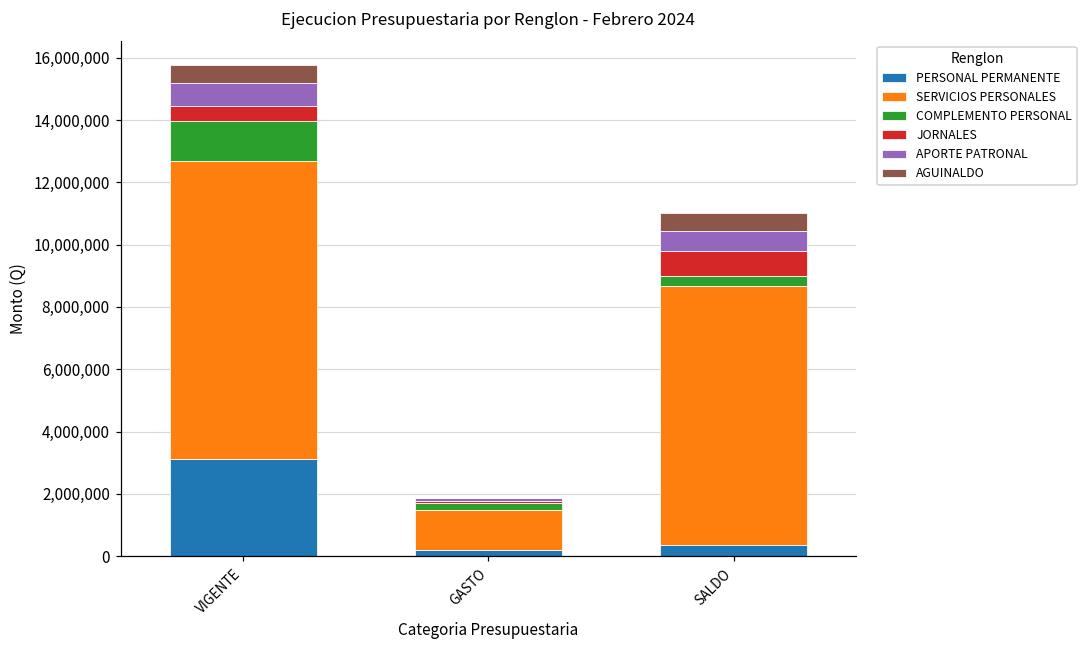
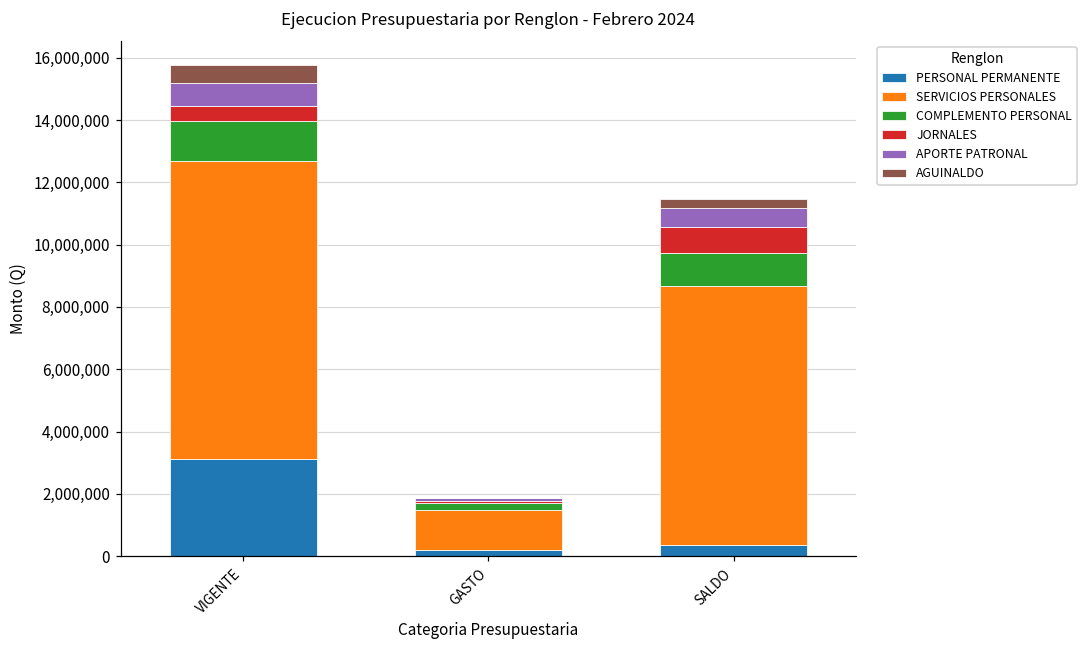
COMPLEMENTO PERSONAL, SALDO: 300,000 -> 1,100,000
AGUINALDO, SALDO: 600,000 -> 300,000
